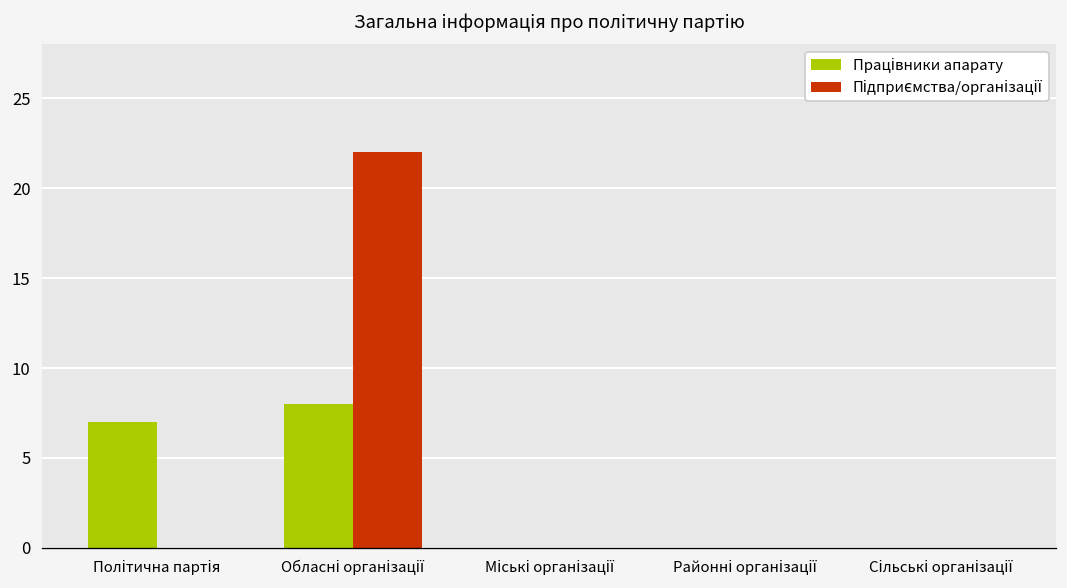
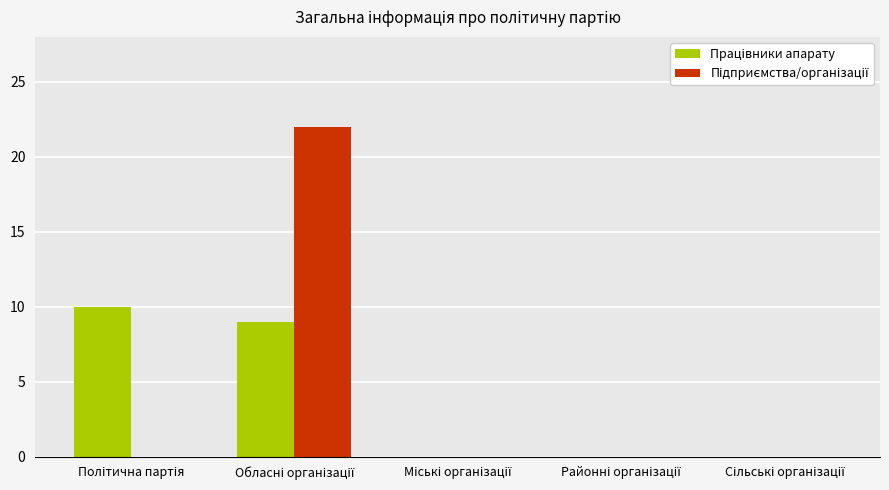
Працівники апарату, Політична партія: 7 -> 10
Працівники апарату, Обласні організації: 8 -> 9
